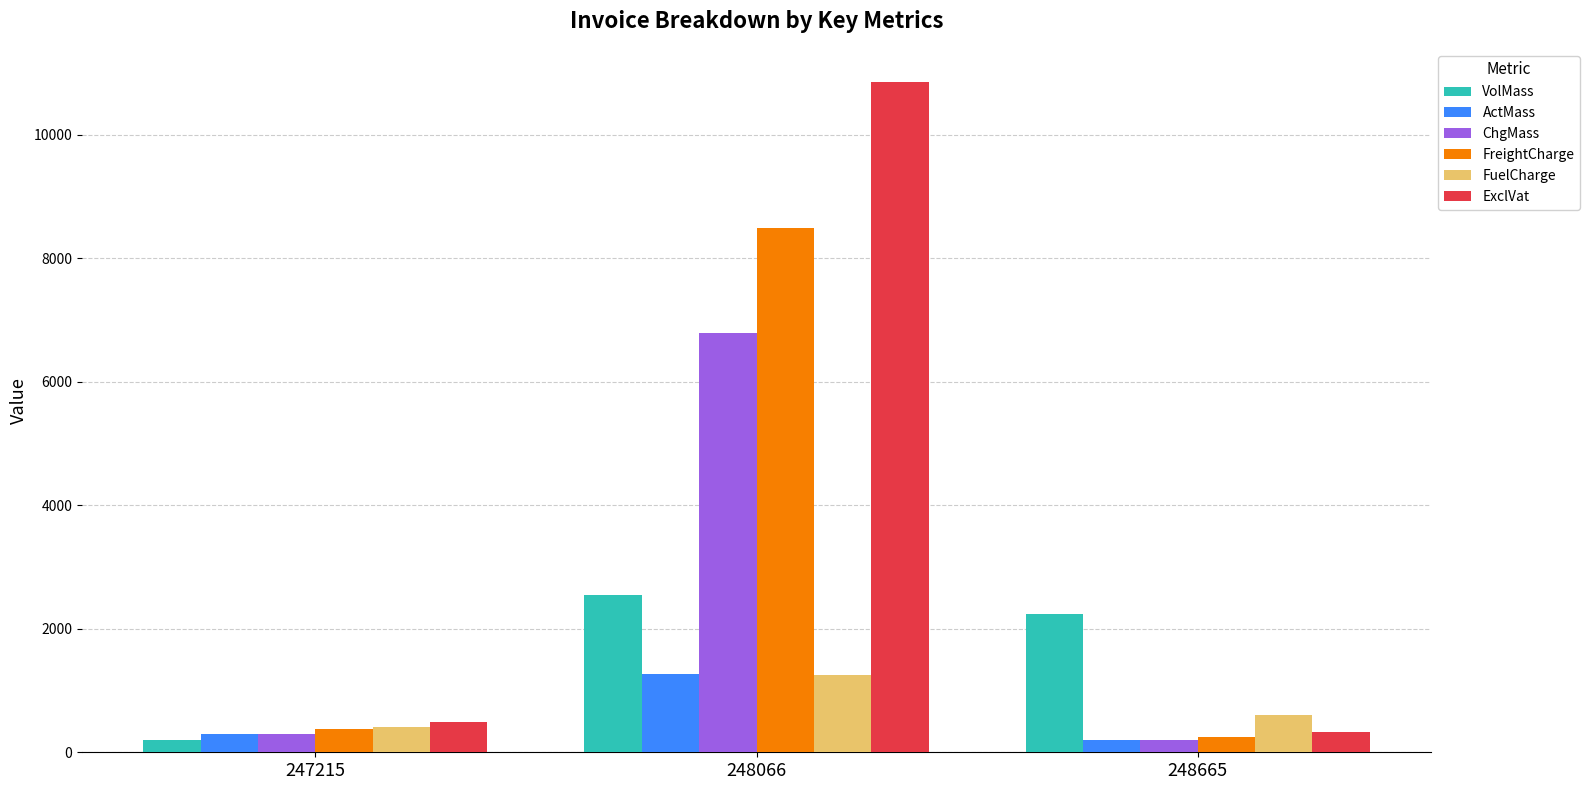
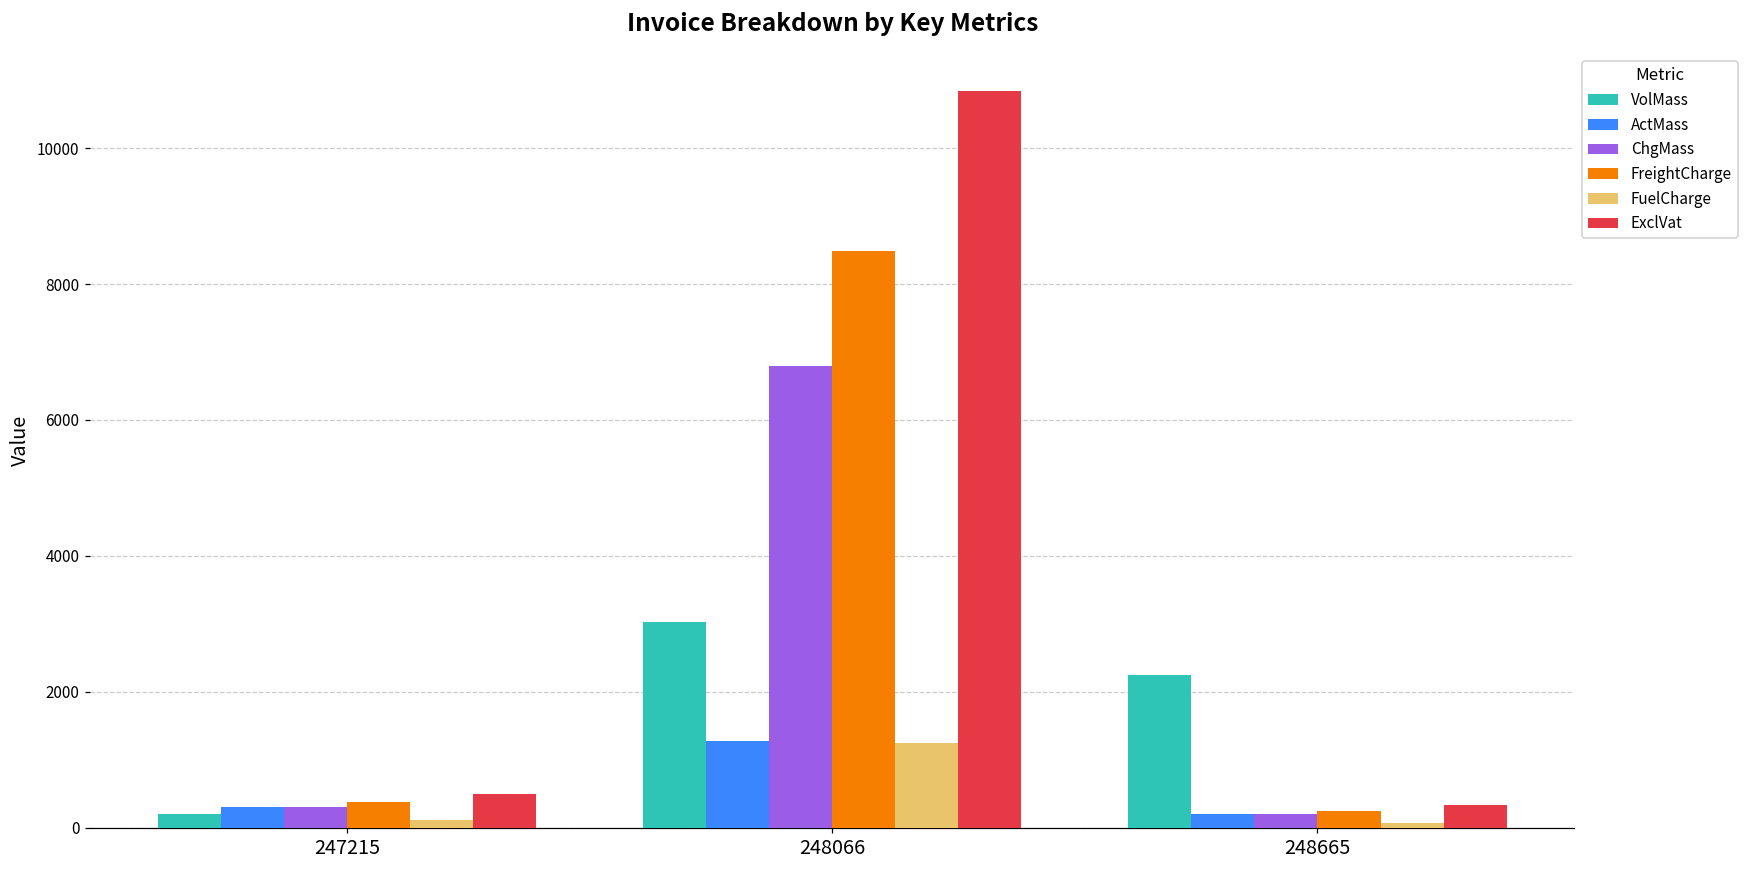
FuelCharge, 247215: 400 -> 100
VolMass, 248066: 2600 -> 3000
FuelCharge, 248665: 600 -> 100
